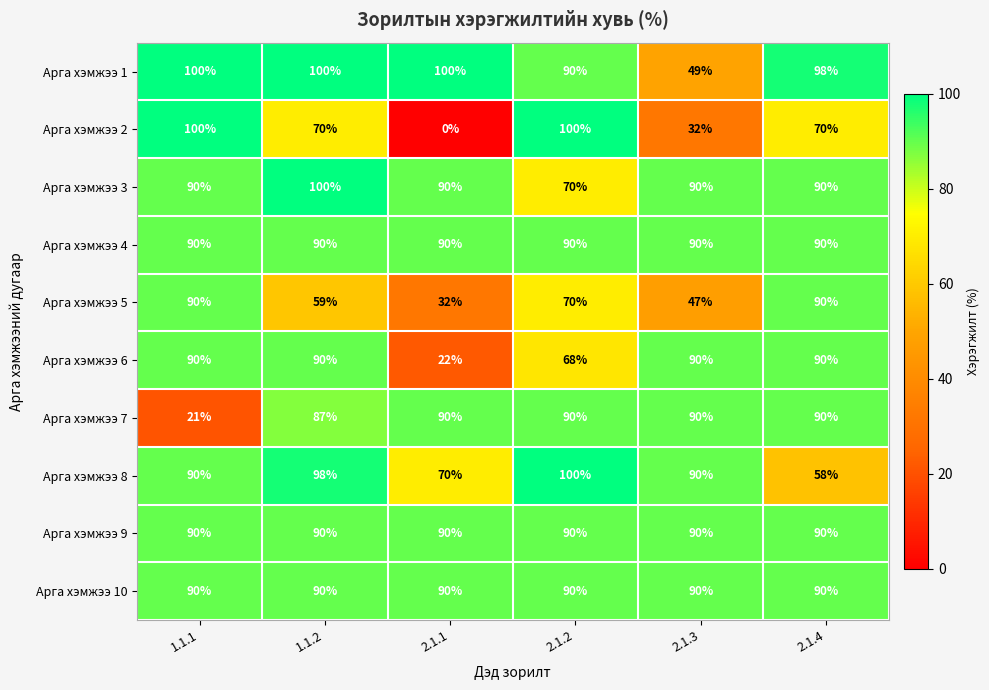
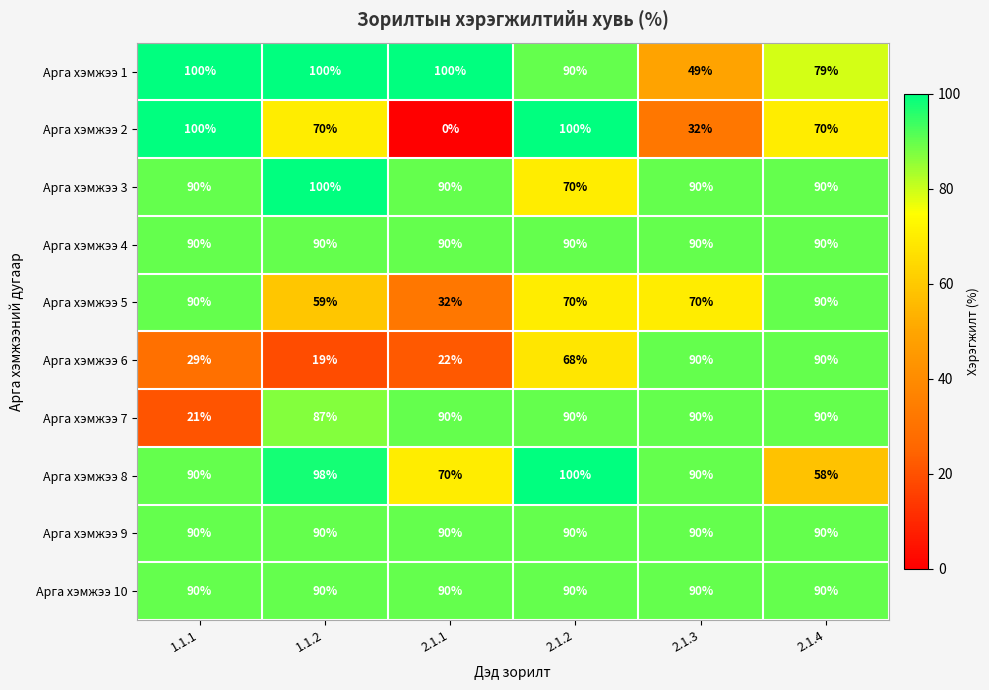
Арга хэмжээ 1, 2.1.4: 98% -> 79%
Арга хэмжээ 5, 2.1.3: 47% -> 70%
Арга хэмжээ 6, 1.1.1: 90% -> 29%
Арга хэмжээ 6, 1.1.2: 90% -> 19%
